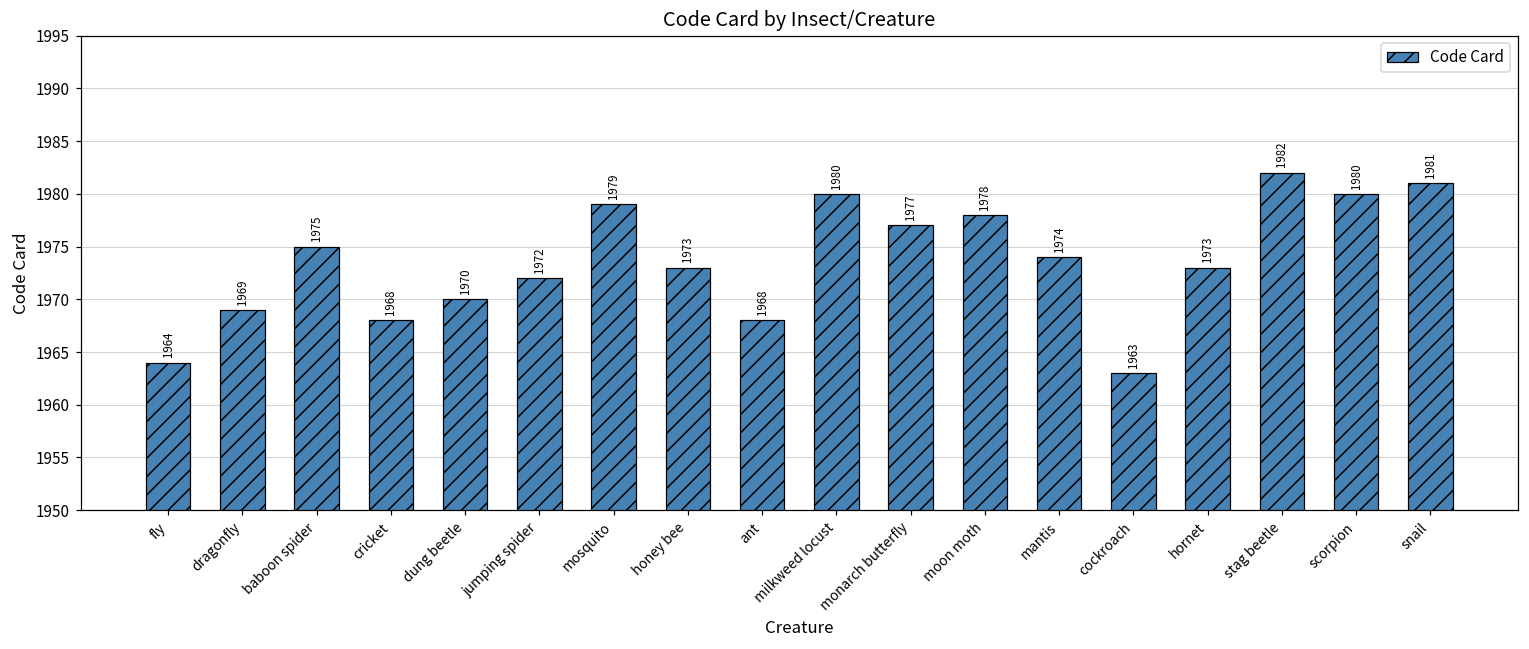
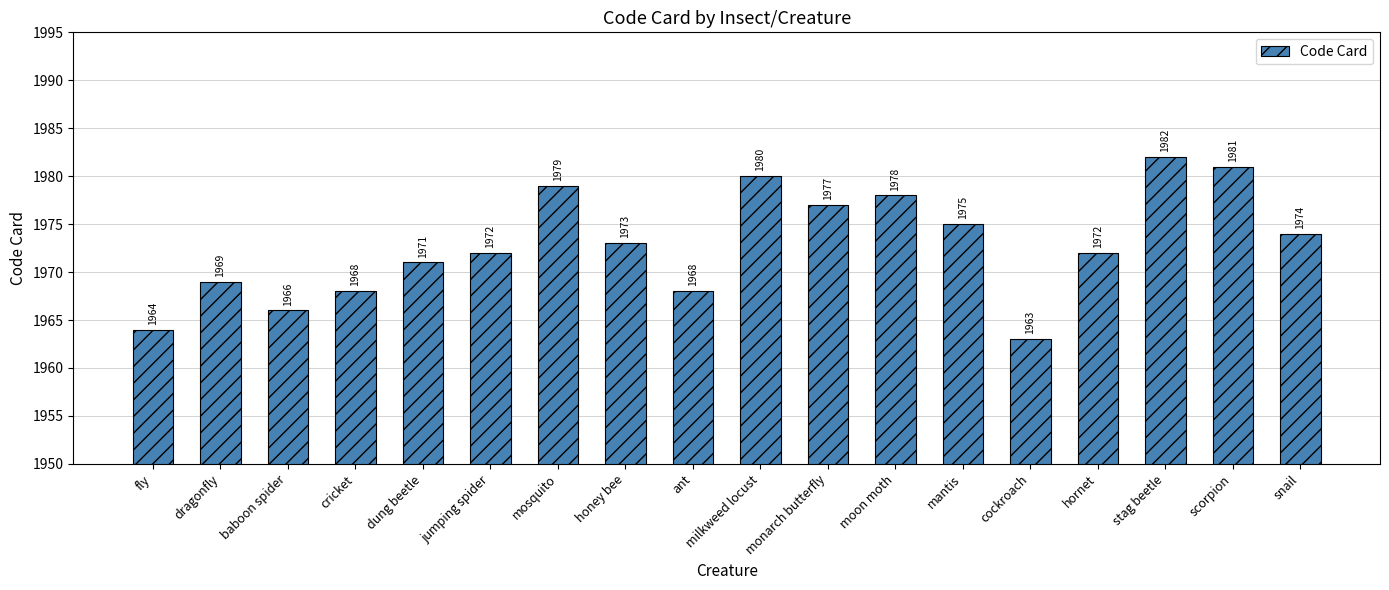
baboon spider: 1975 -> 1966
dung beetle: 1970 -> 1971
mantis: 1974 -> 1975
hornet: 1973 -> 1972
scorpion: 1980 -> 1981
snail: 1981 -> 1974
